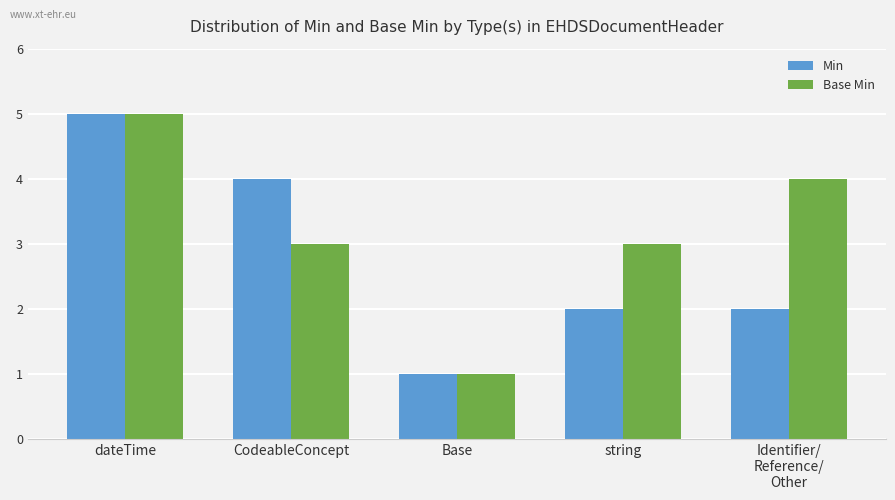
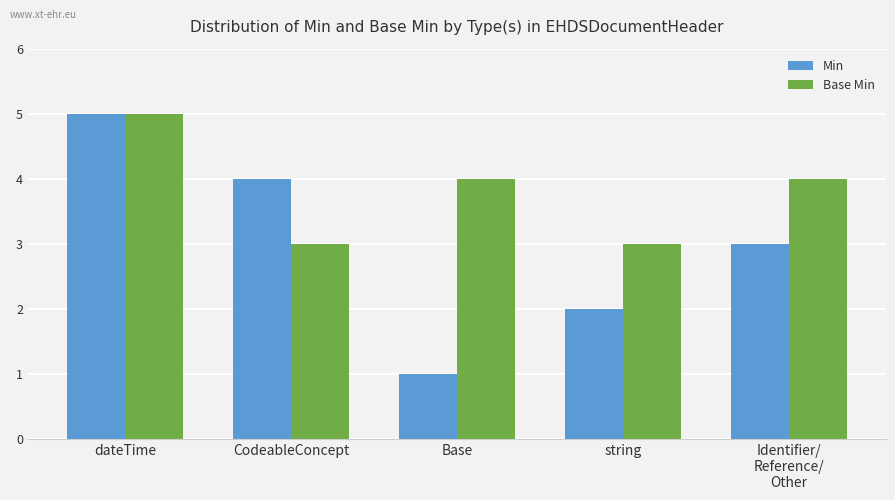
Base Min, Base: 1 -> 4
Min, Identifier/ Reference/ Other: 2 -> 3
